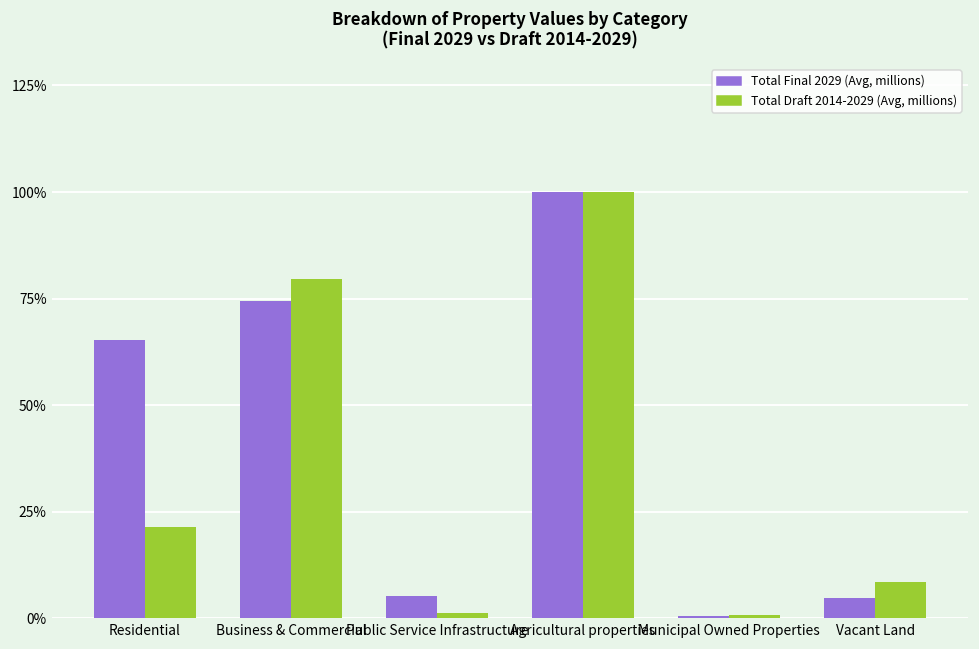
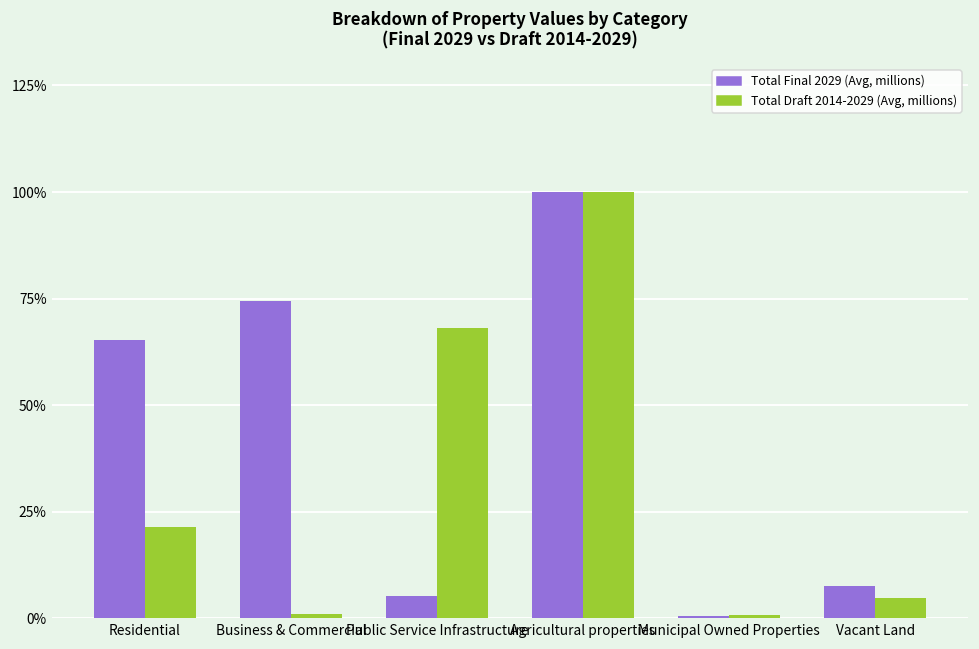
Total Draft 2014-2029 (Avg, millions), Business & Commercial: 80% -> 1%
Total Draft 2014-2029 (Avg, millions), Public Service Infrastructure: 1% -> 68%
Total Final 2029 (Avg, millions), Vacant Land: 5% -> 8%
Total Draft 2014-2029 (Avg, millions), Vacant Land: 9% -> 5%
